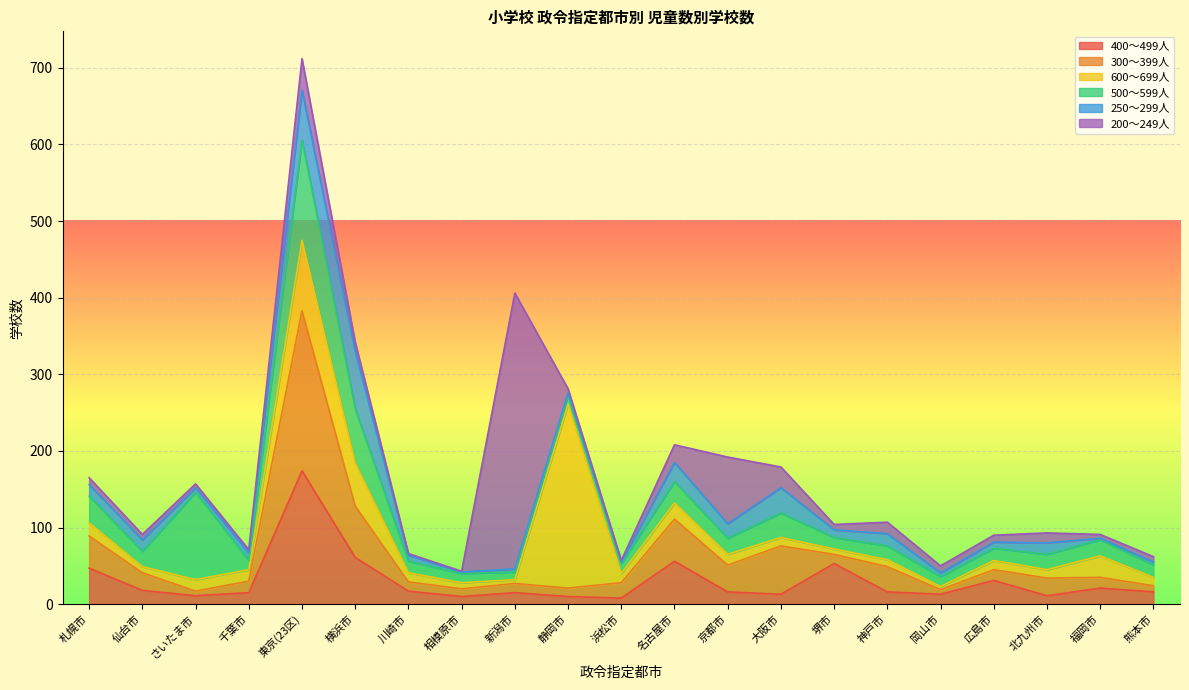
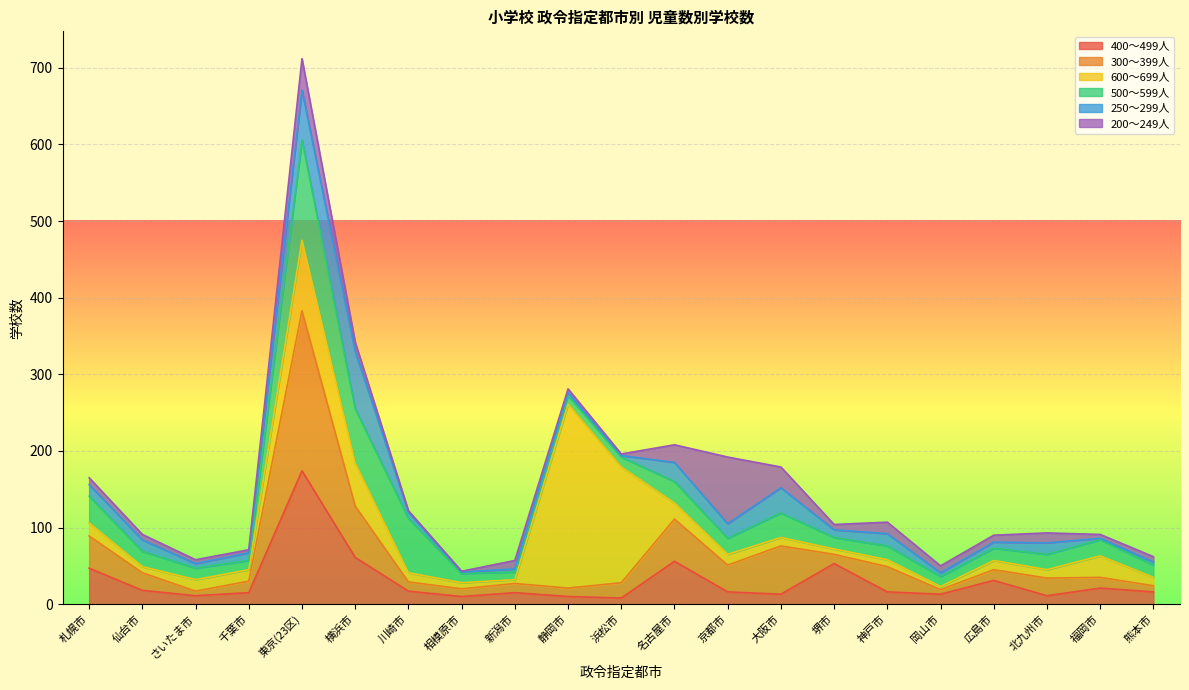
500～599人, さいたま市: 110 -> 20
500～599人, 川崎市: 20 -> 70
200～249人, 新潟市: 360 -> 10
600～699人, 浜松市: 10 -> 150
